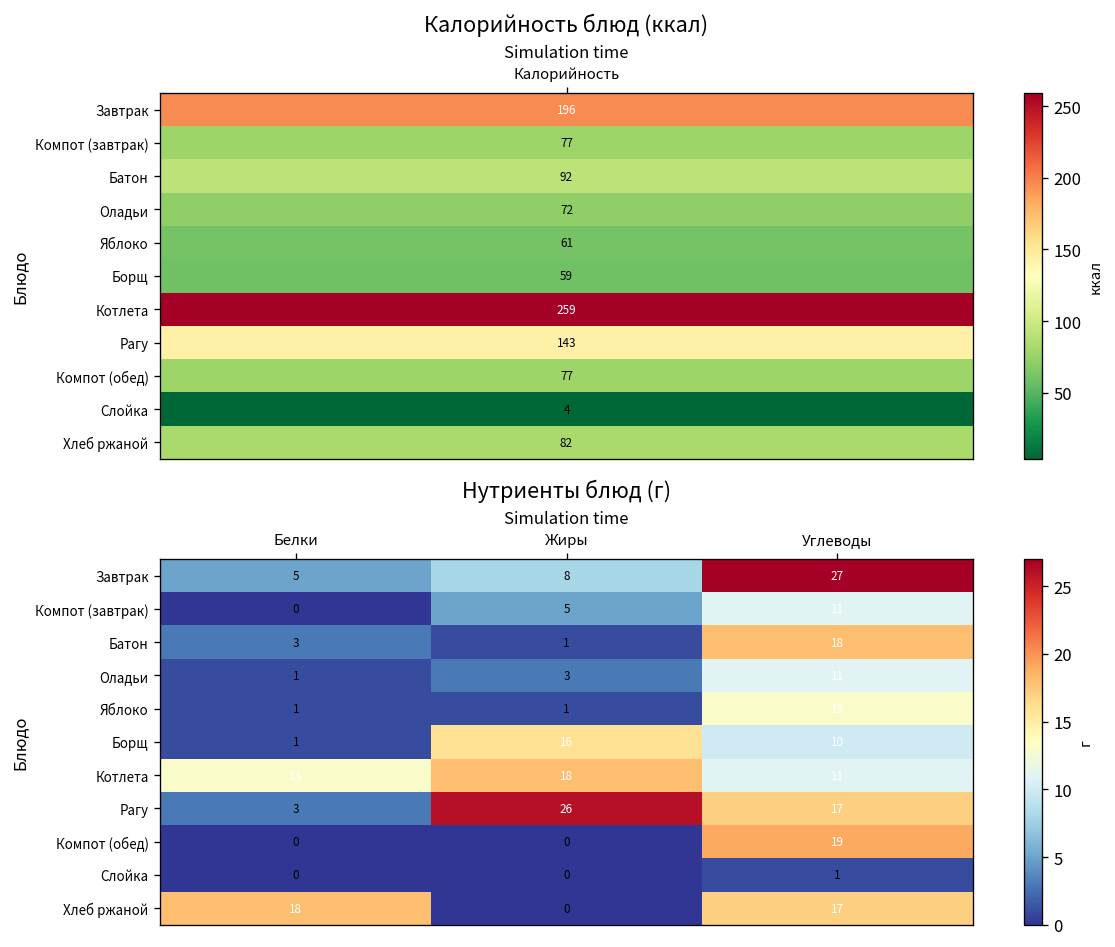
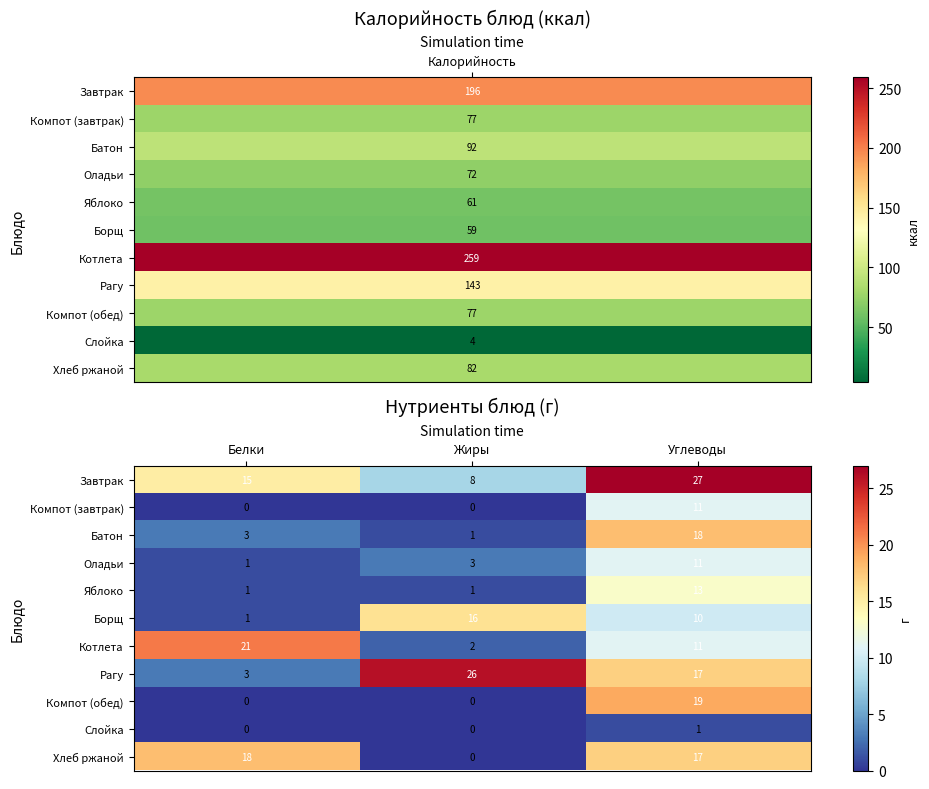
Нутриенты блюд (г), Завтрак, Белки: 5 -> 15
Нутриенты блюд (г), Компот (завтрак), Жиры: 5 -> 0
Нутриенты блюд (г), Котлета, Белки: 13 -> 21
Нутриенты блюд (г), Котлета, Жиры: 18 -> 2
